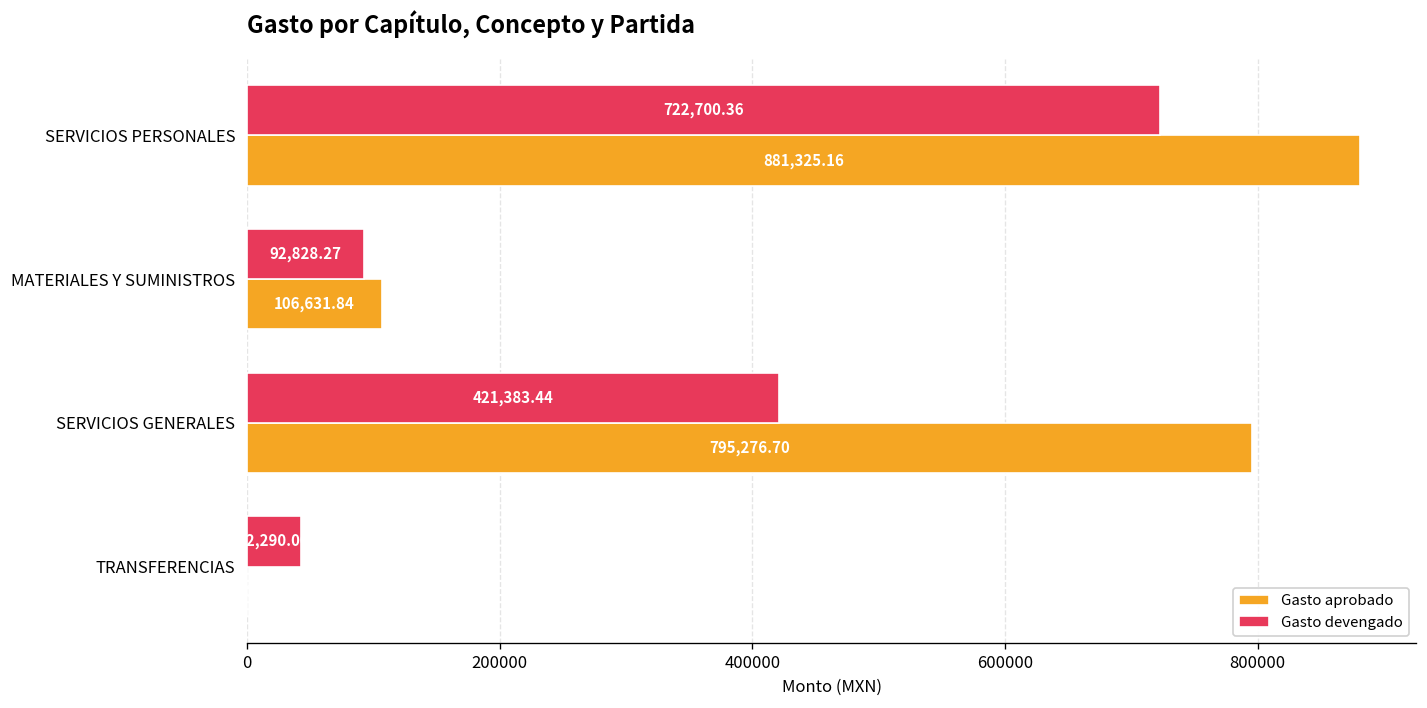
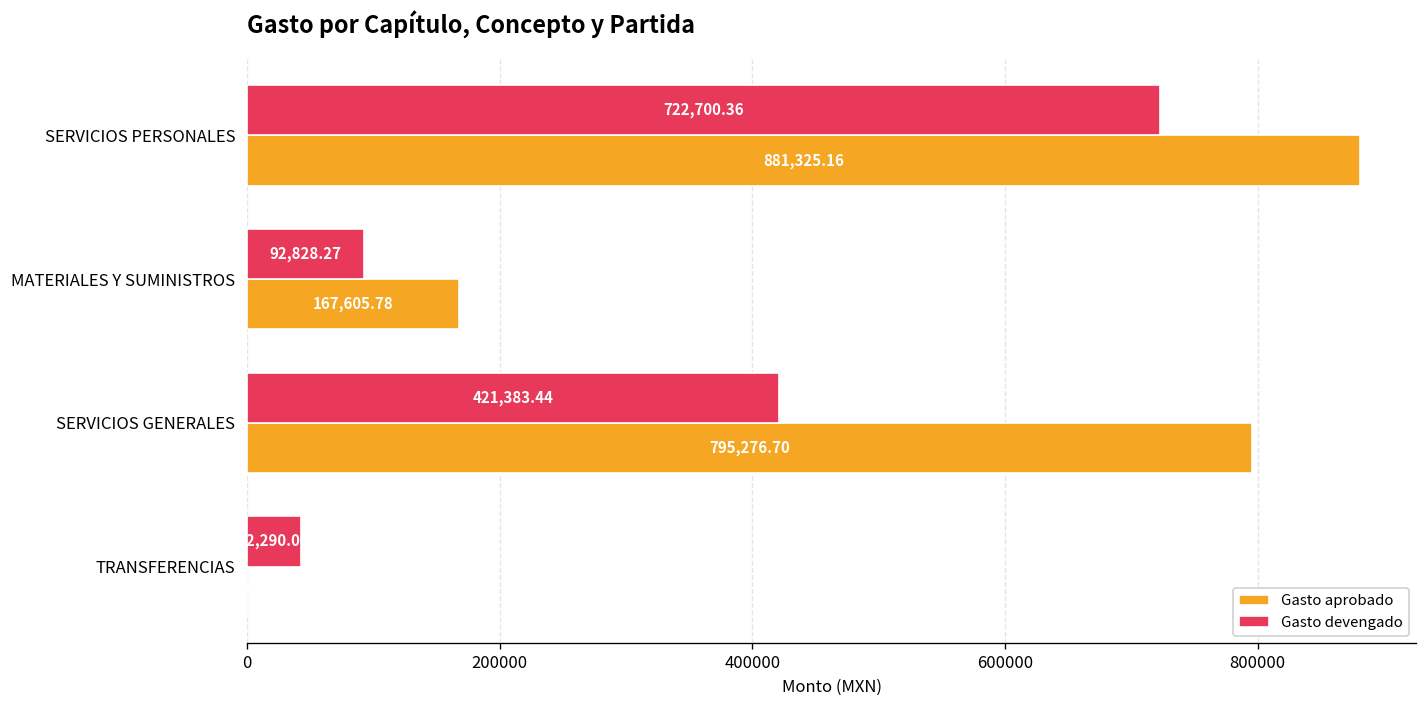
Gasto aprobado, MATERIALES Y SUMINISTROS: 106,631.84 -> 167,605.78
